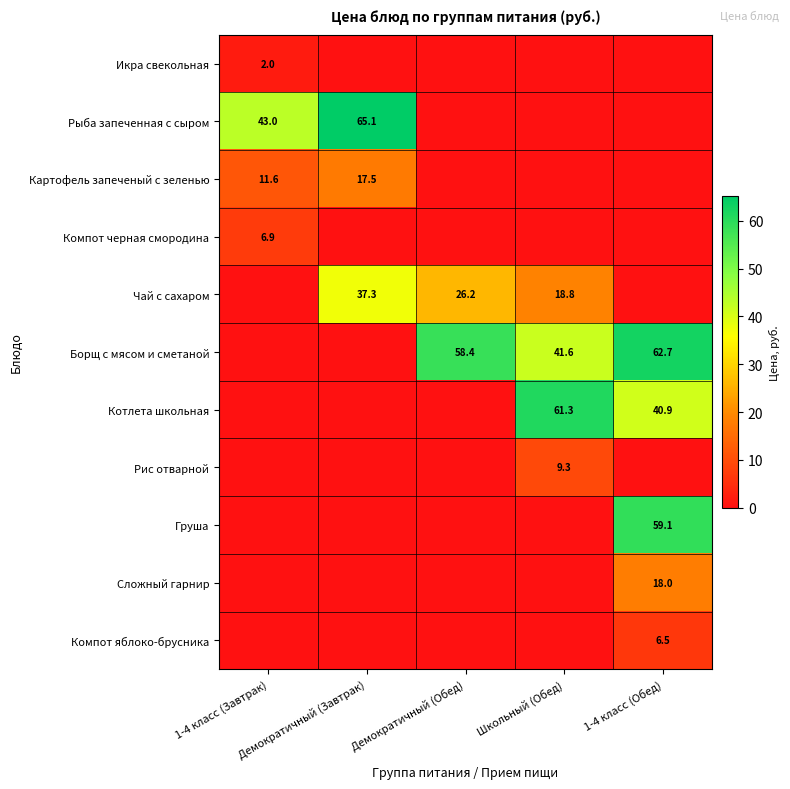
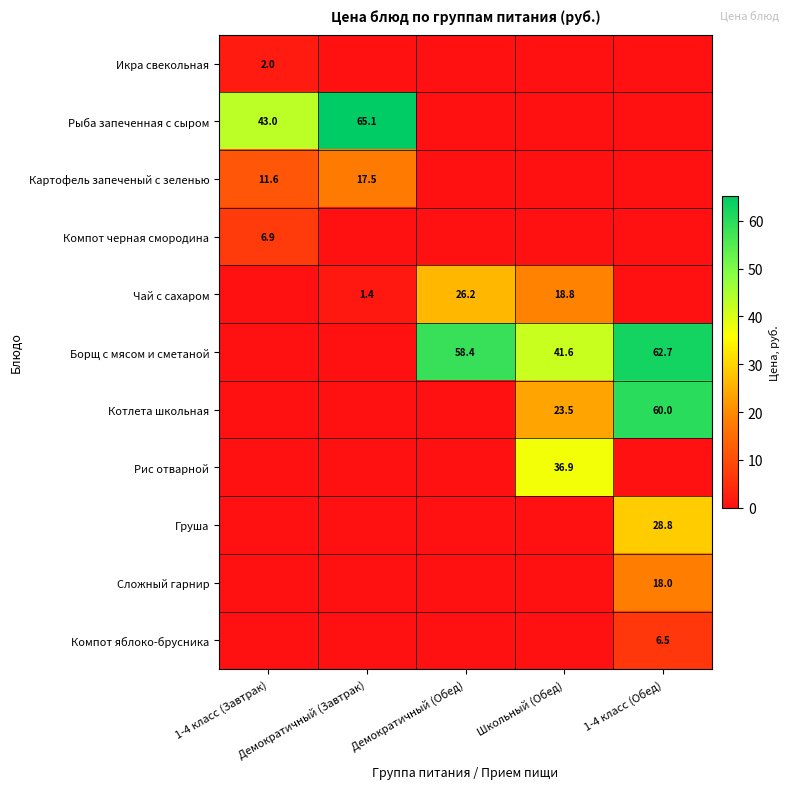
Чай с сахаром, Демократичный (Завтрак): 37.3 -> 1.4
Котлета школьная, Школьный (Обед): 61.3 -> 23.5
Котлета школьная, 1-4 класс (Обед): 40.9 -> 60.0
Рис отварной, Школьный (Обед): 9.3 -> 36.9
Груша, 1-4 класс (Обед): 59.1 -> 28.8
